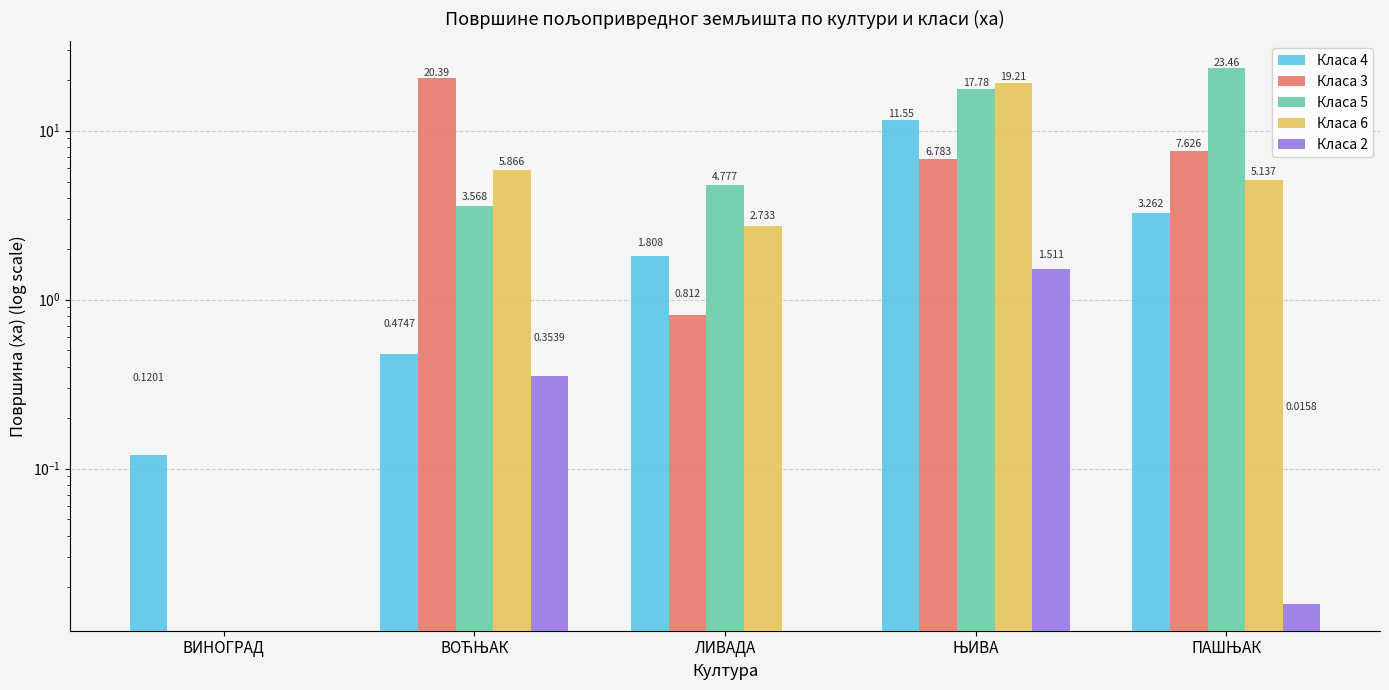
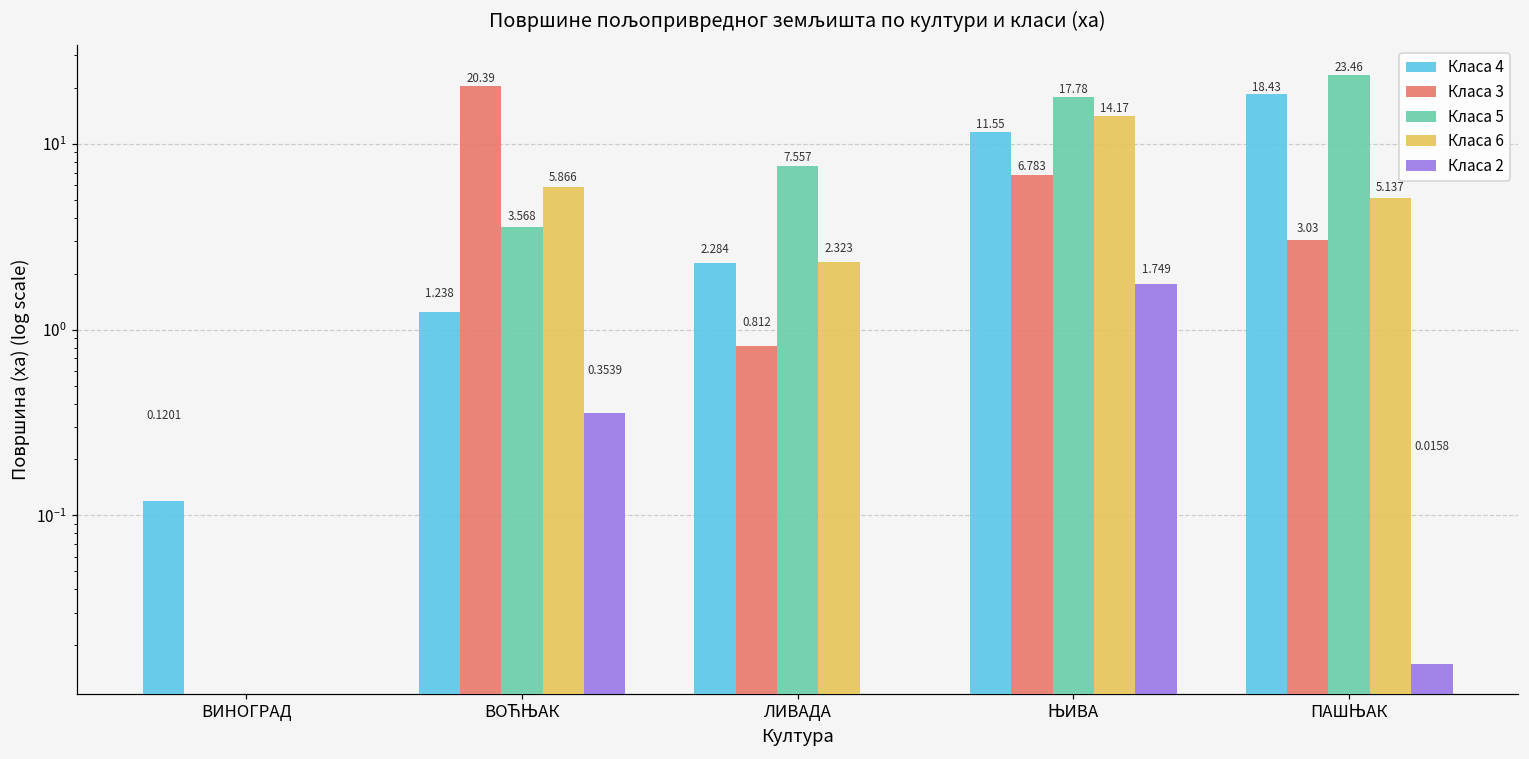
Класа 4, ВОЋЊАК: 0.4747 -> 1.238
Класа 4, ЛИВАДА: 1.808 -> 2.284
Класа 5, ЛИВАДА: 4.777 -> 7.557
Класа 6, ЛИВАДА: 2.733 -> 2.323
Класа 6, ЊИВА: 19.21 -> 14.17
Класа 2, ЊИВА: 1.511 -> 1.749
Класа 4, ПАШЊАК: 3.262 -> 18.43
Класа 3, ПАШЊАК: 7.626 -> 3.03
